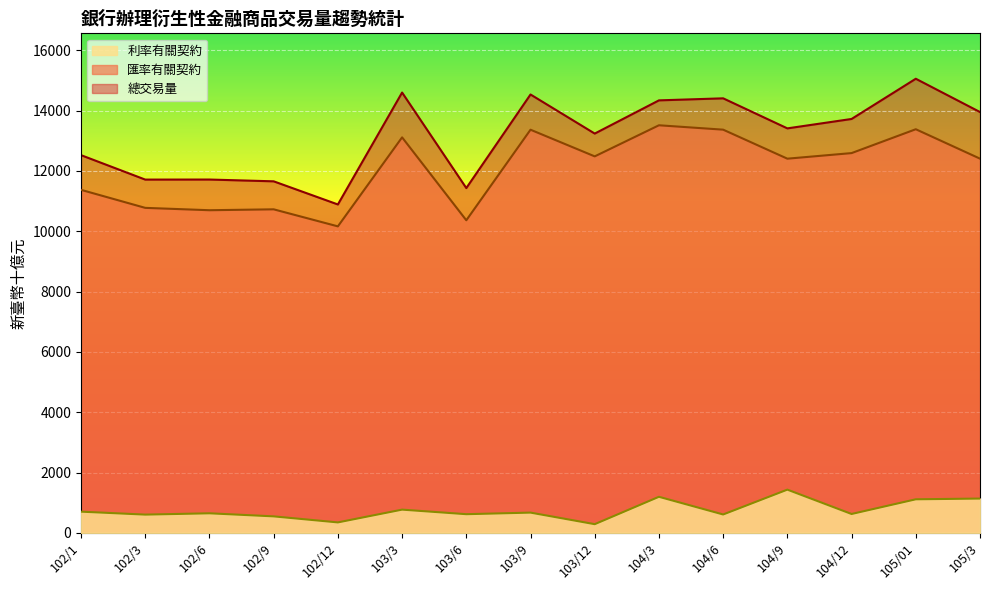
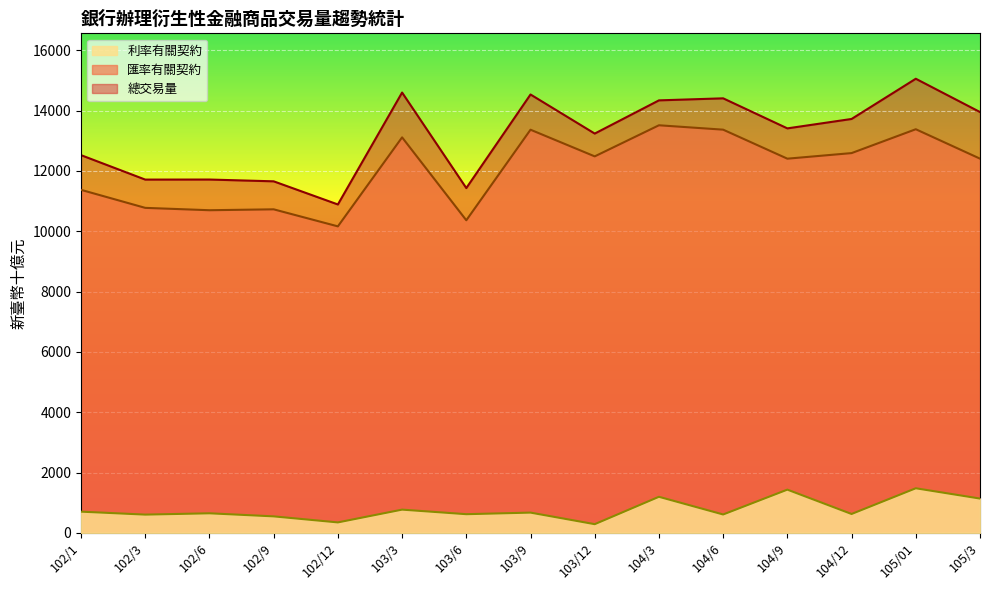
利率有關契約, 105/01: 1100 -> 1500
